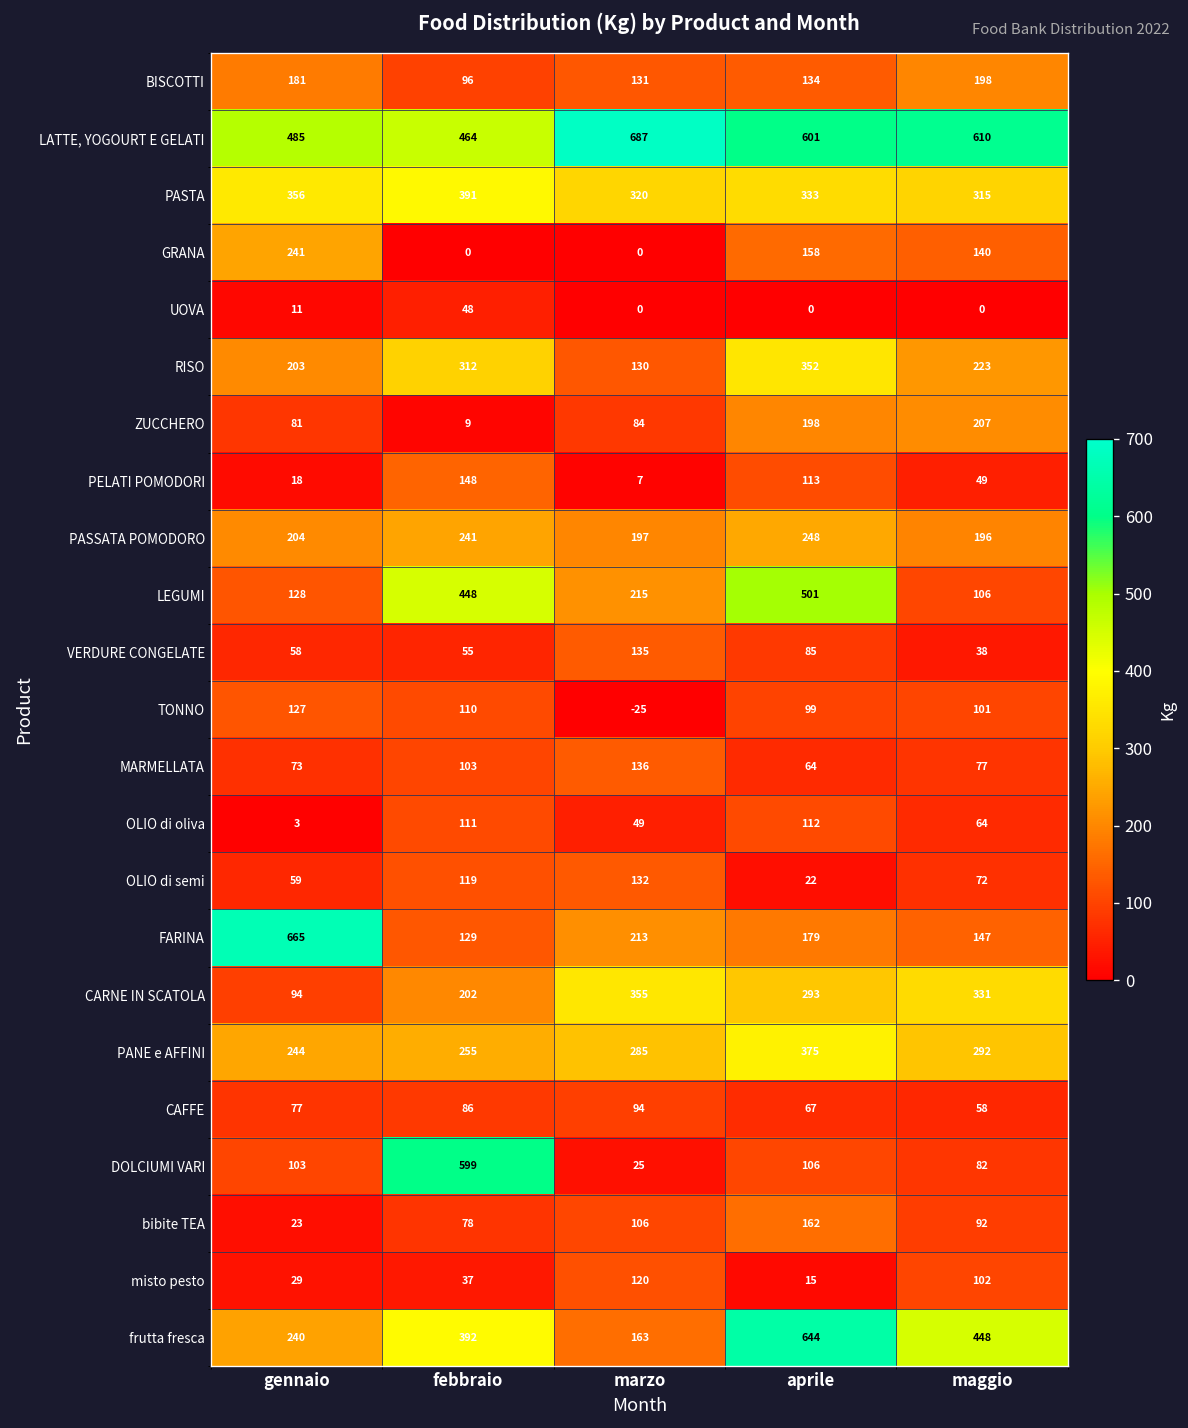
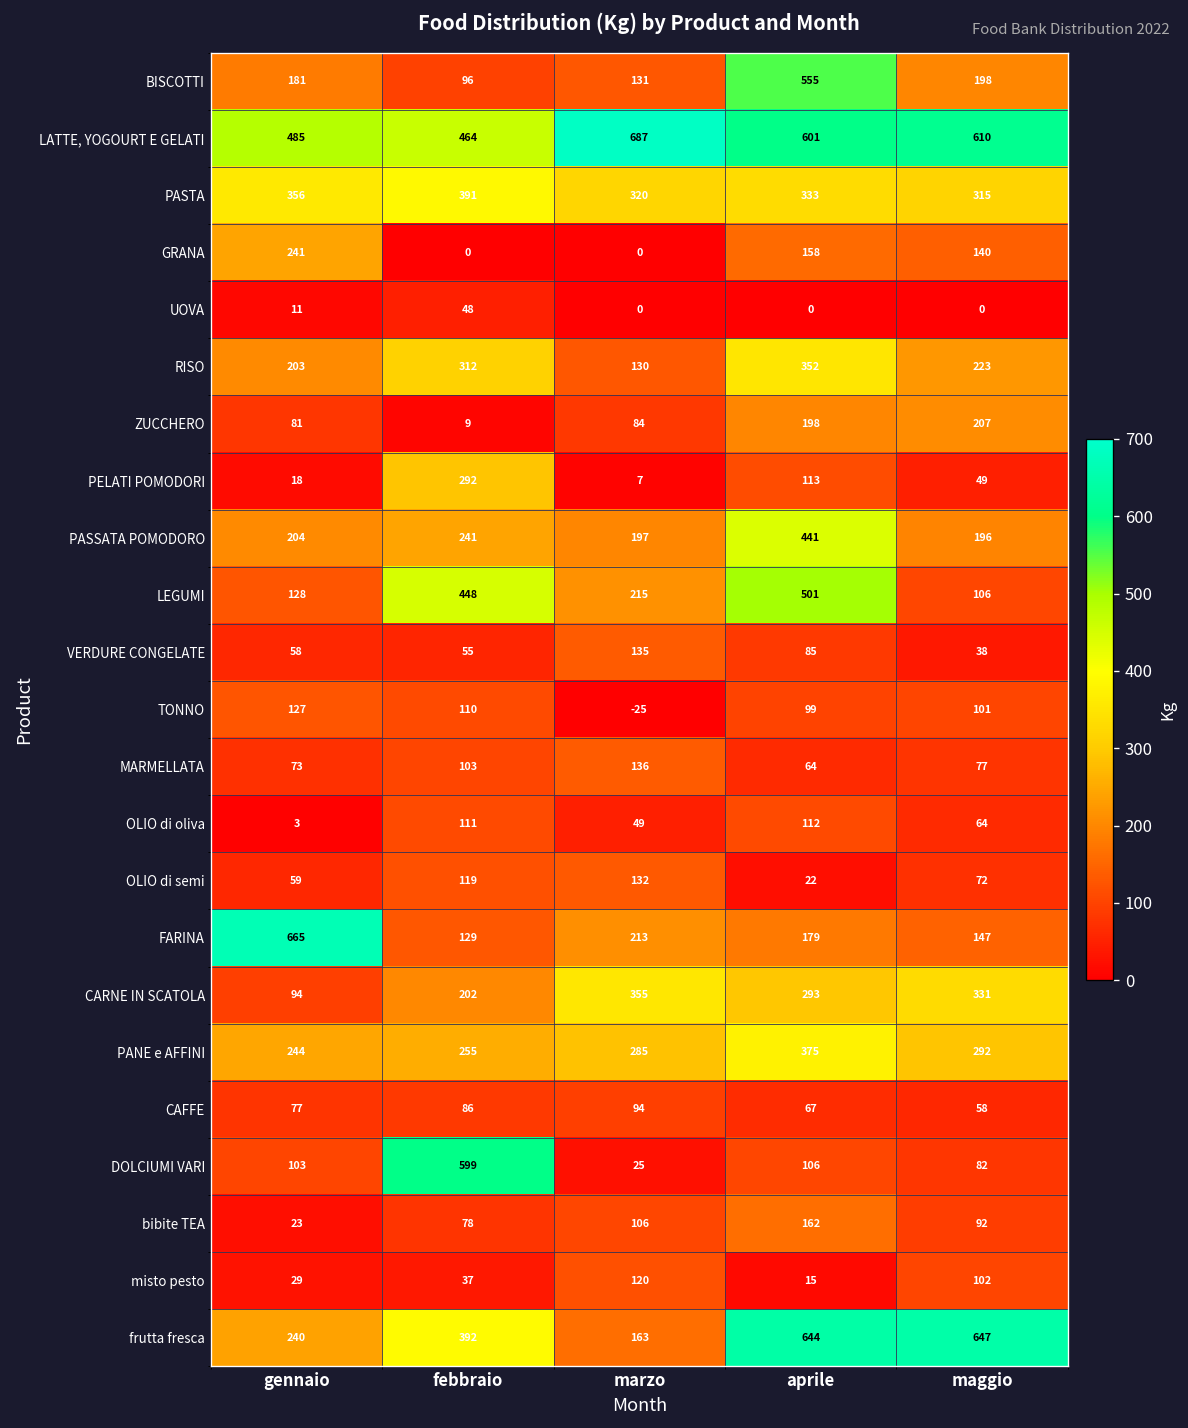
BISCOTTI, aprile: 134 -> 555
PELATI POMODORI, febbraio: 148 -> 292
PASSATA POMODORO, aprile: 248 -> 441
frutta fresca, maggio: 448 -> 647
